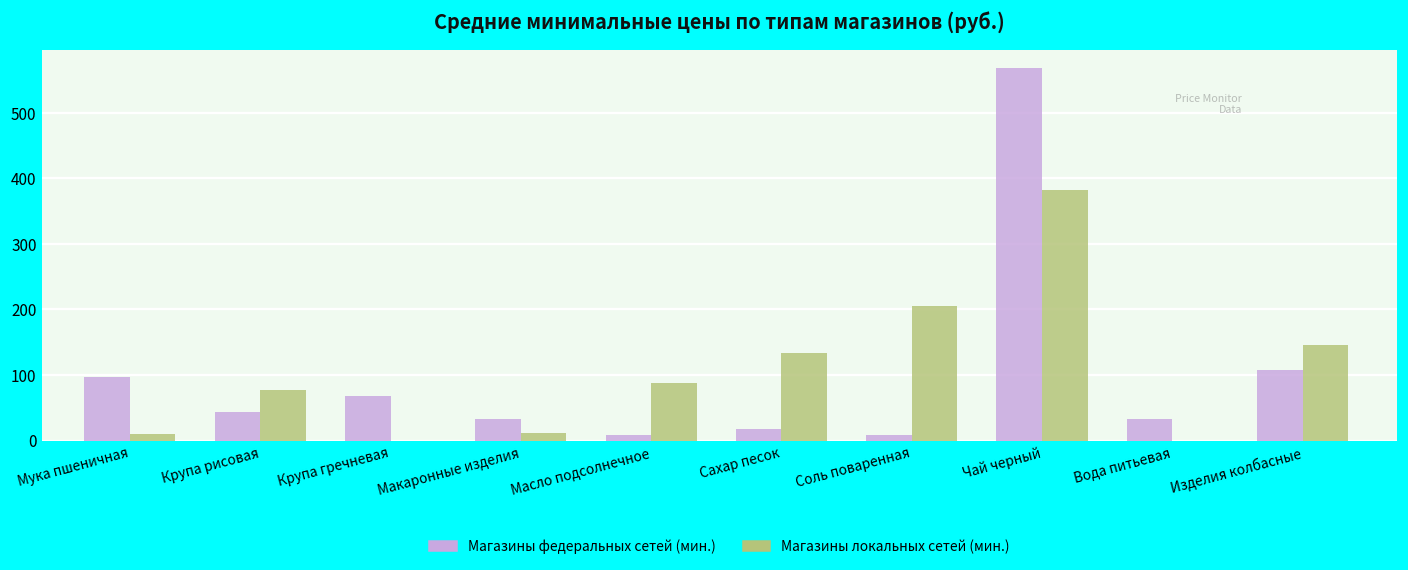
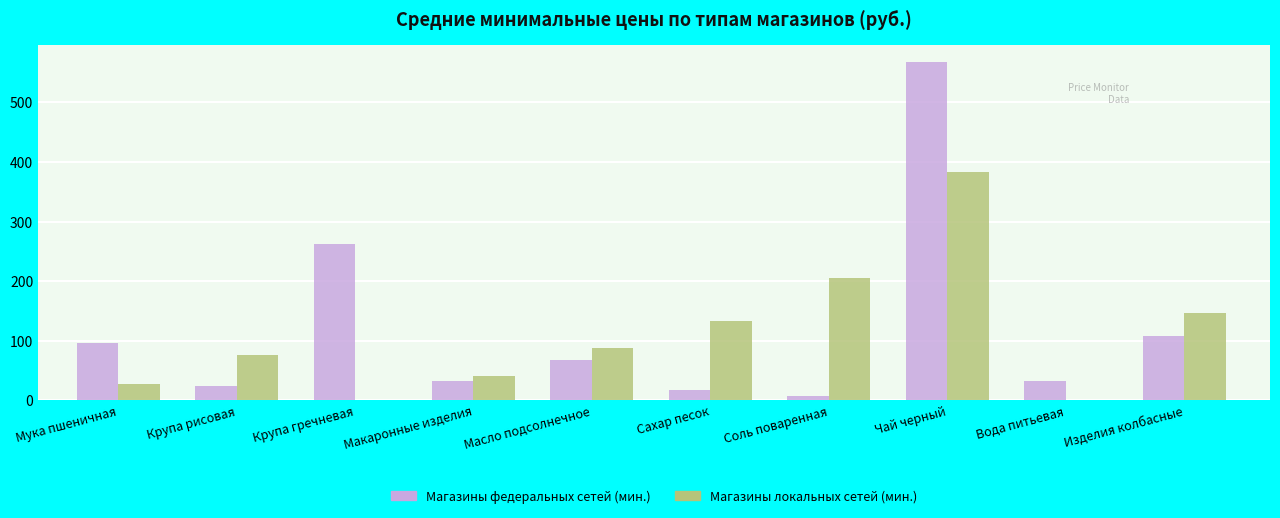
Магазины локальных сетей (мин.), Мука пшеничная: 10 -> 30
Магазины федеральных сетей (мин.), Крупа рисовая: 40 -> 20
Магазины федеральных сетей (мин.), Крупа гречневая: 70 -> 260
Магазины локальных сетей (мин.), Макаронные изделия: 10 -> 40
Магазины федеральных сетей (мин.), Масло подсолнечное: 10 -> 70
